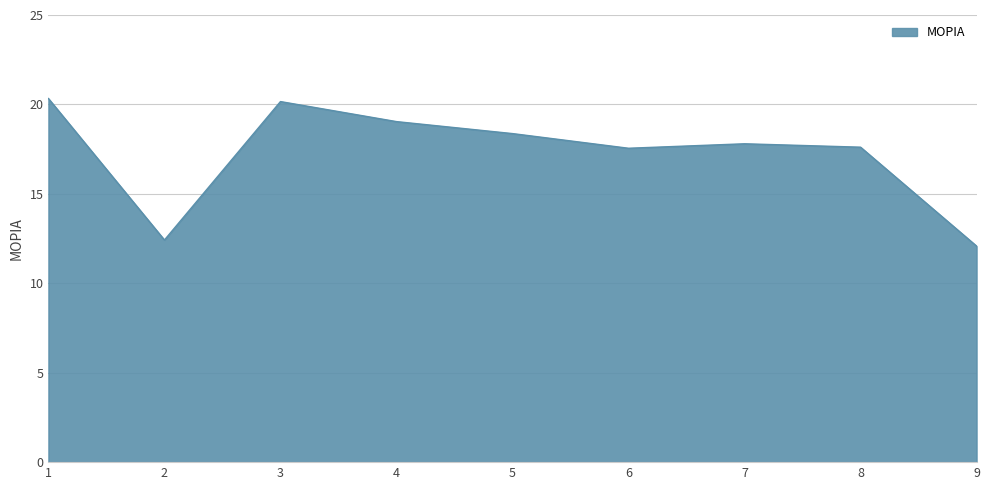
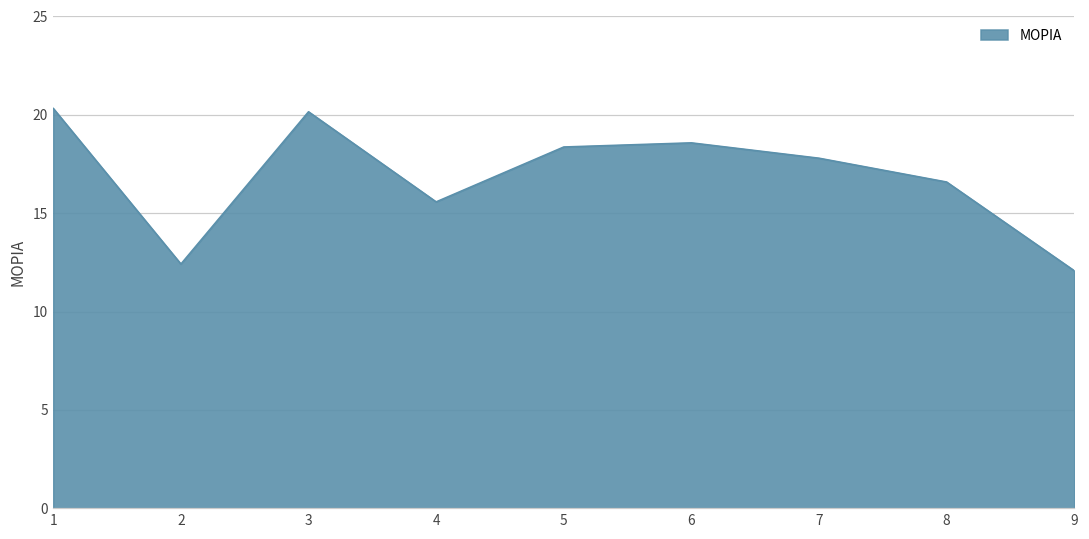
4: 19.0 -> 15.6
6: 17.6 -> 18.6
8: 17.6 -> 16.6
